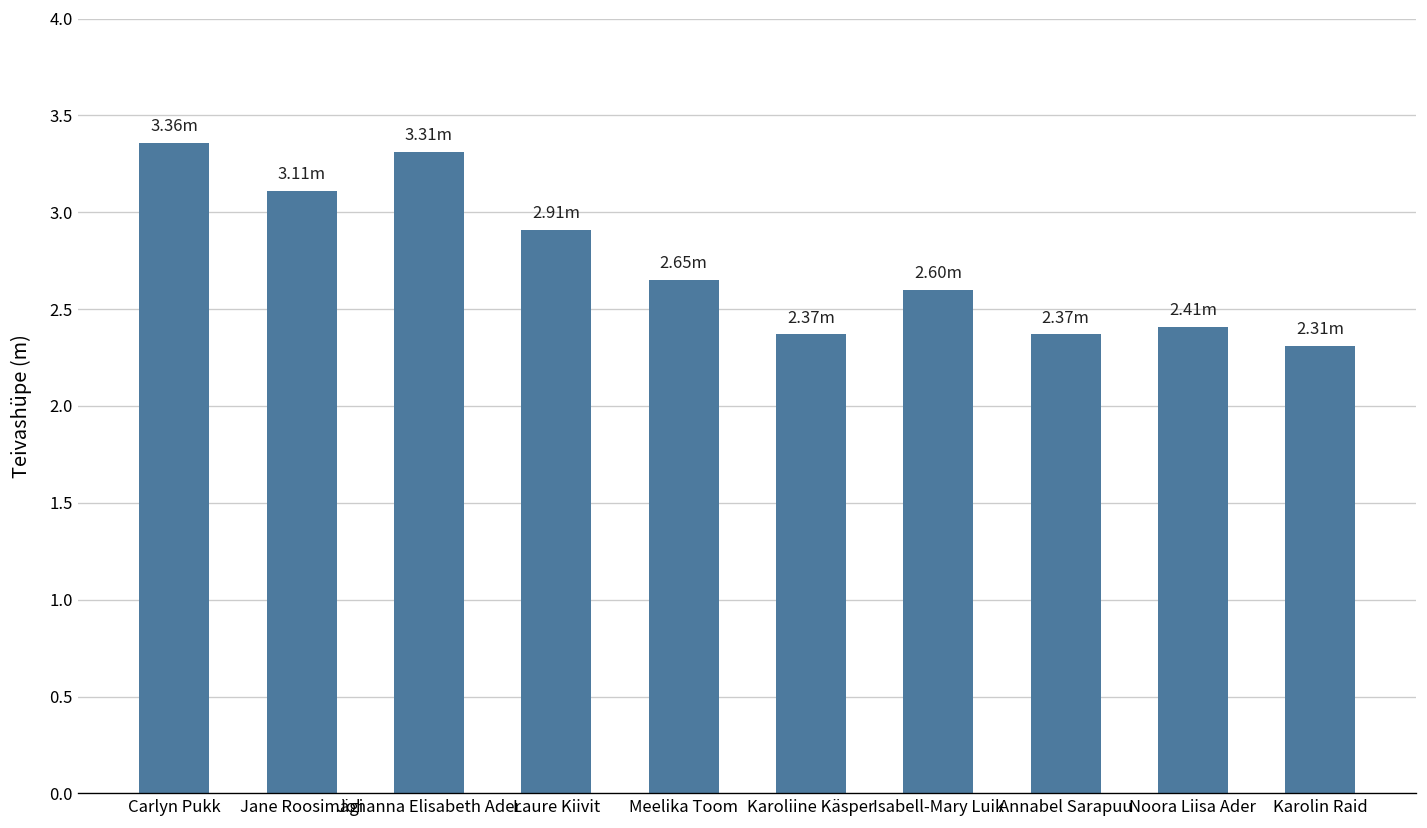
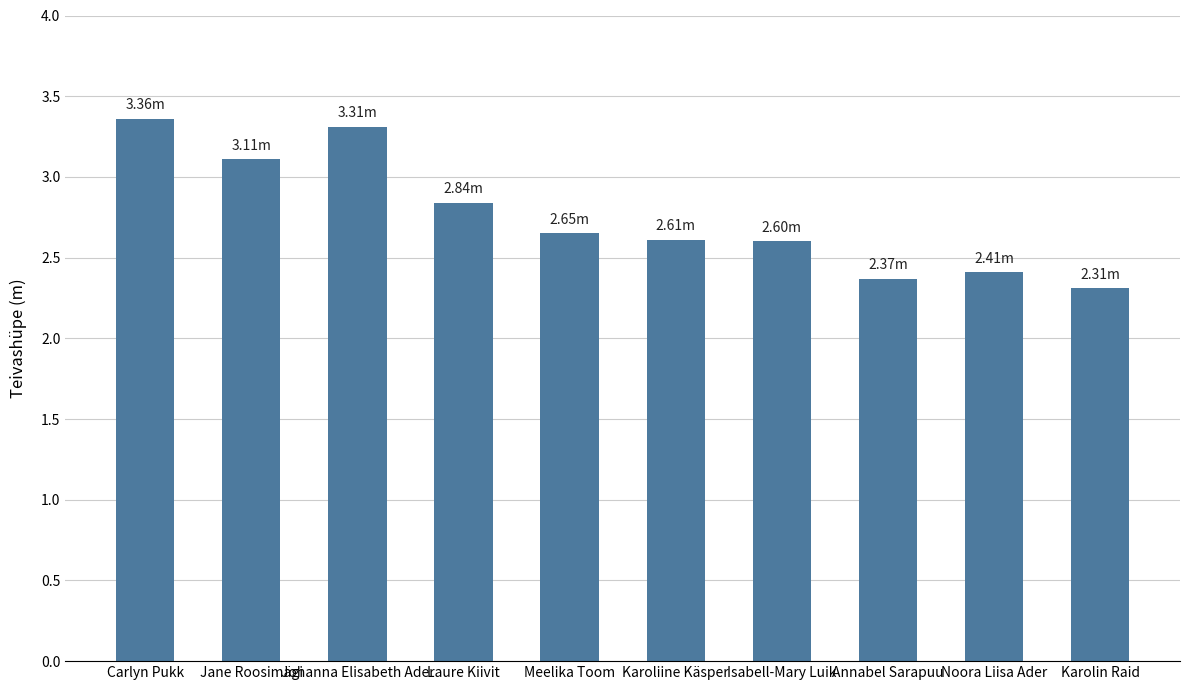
Laure Kiivit: 2.91m -> 2.84m
Karoliine Käsper: 2.37m -> 2.61m
